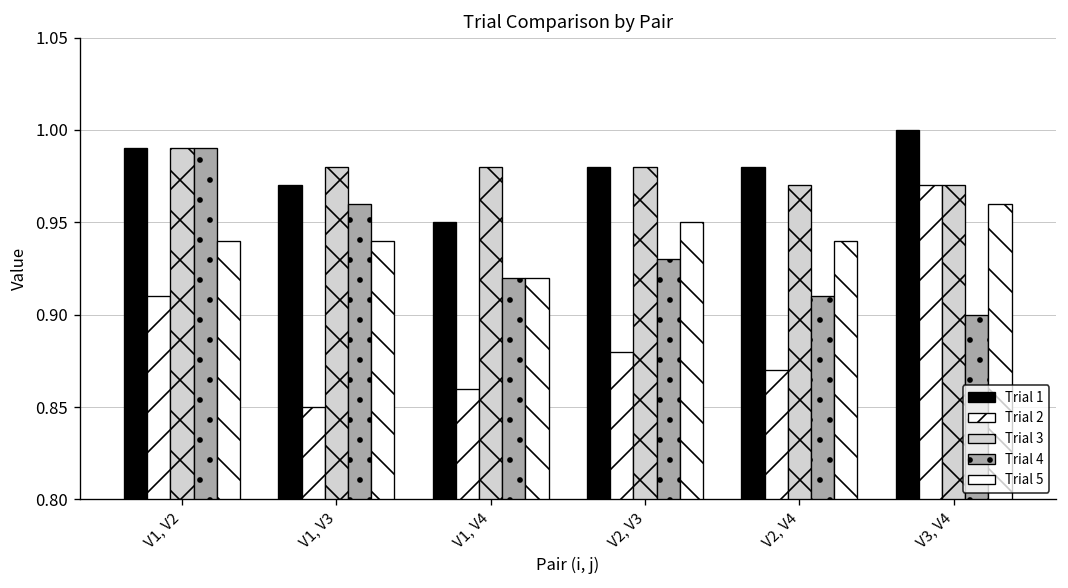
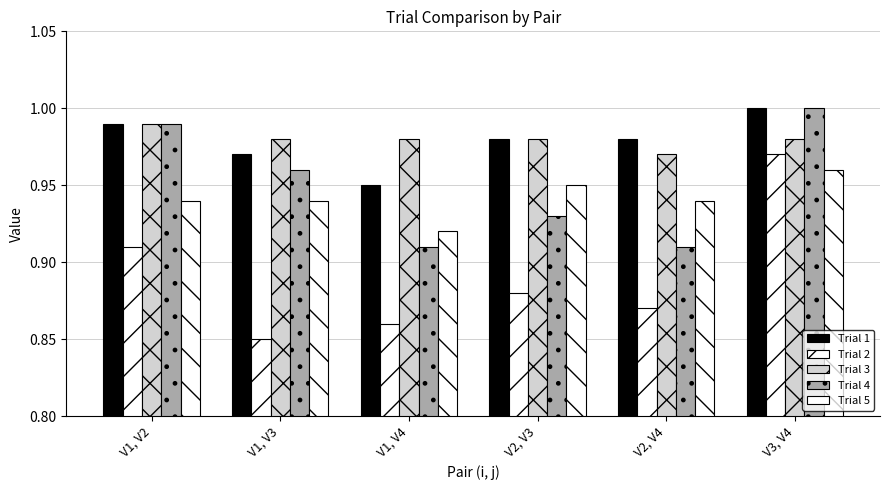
Trial 4, V1, V4: 0.92 -> 0.91
Trial 3, V3, V4: 0.97 -> 0.98
Trial 4, V3, V4: 0.9 -> 1.0
